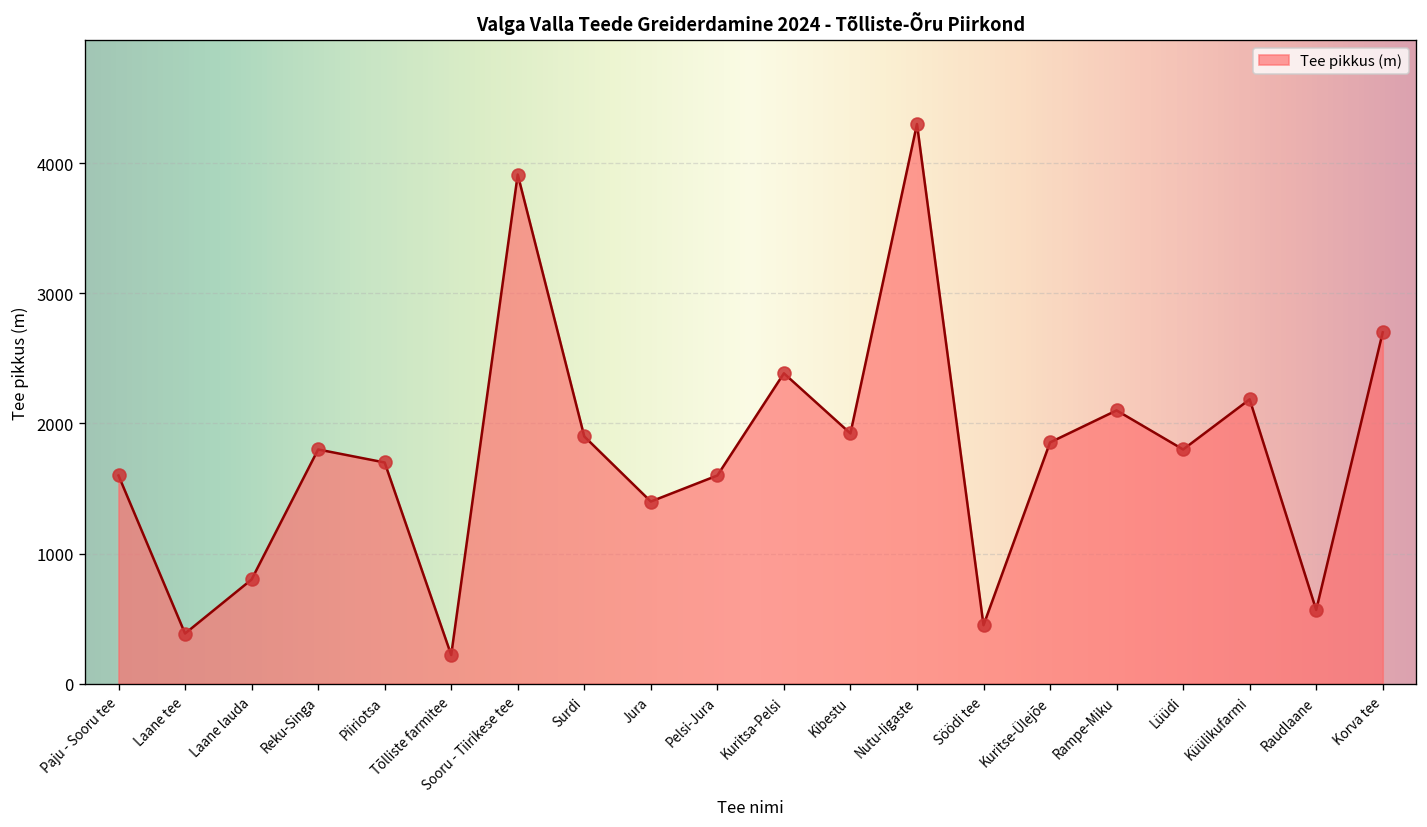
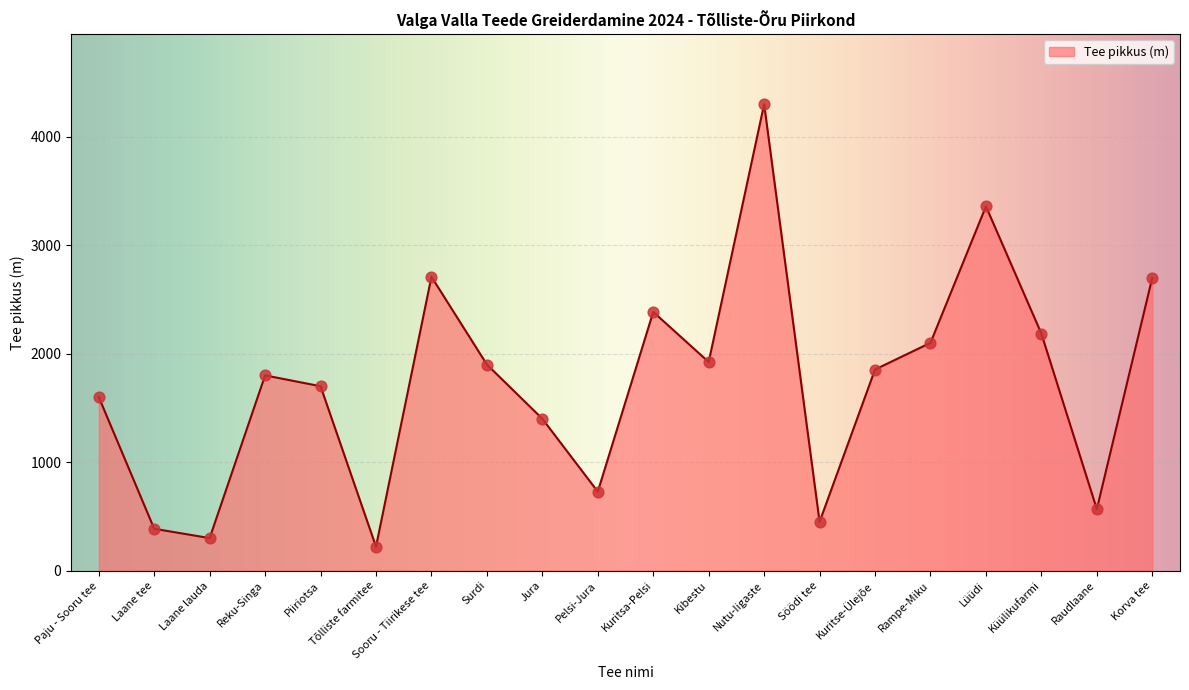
Laane lauda: 800 -> 300
Sooru - Tiirikese tee: 3910 -> 2710
Pelsi-Jura: 1600 -> 730
Lüüdi: 1800 -> 3360
